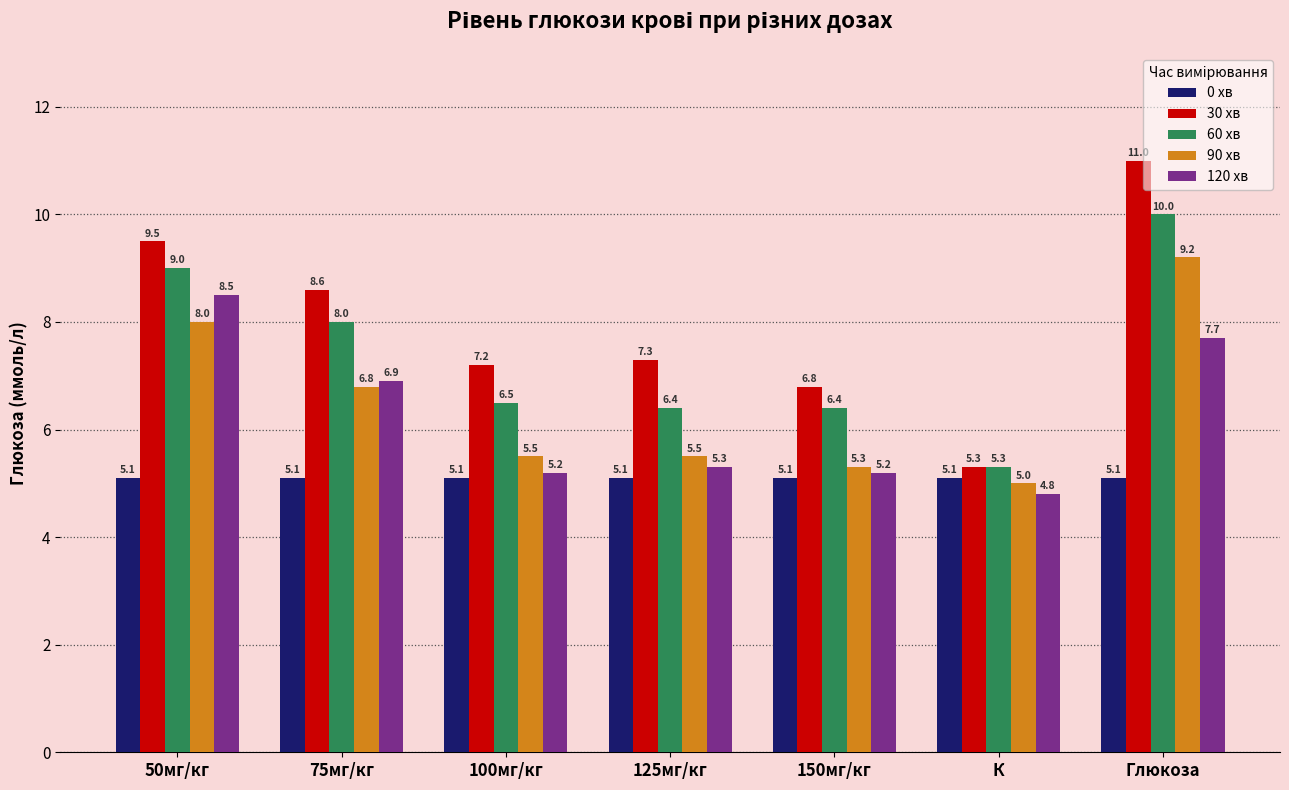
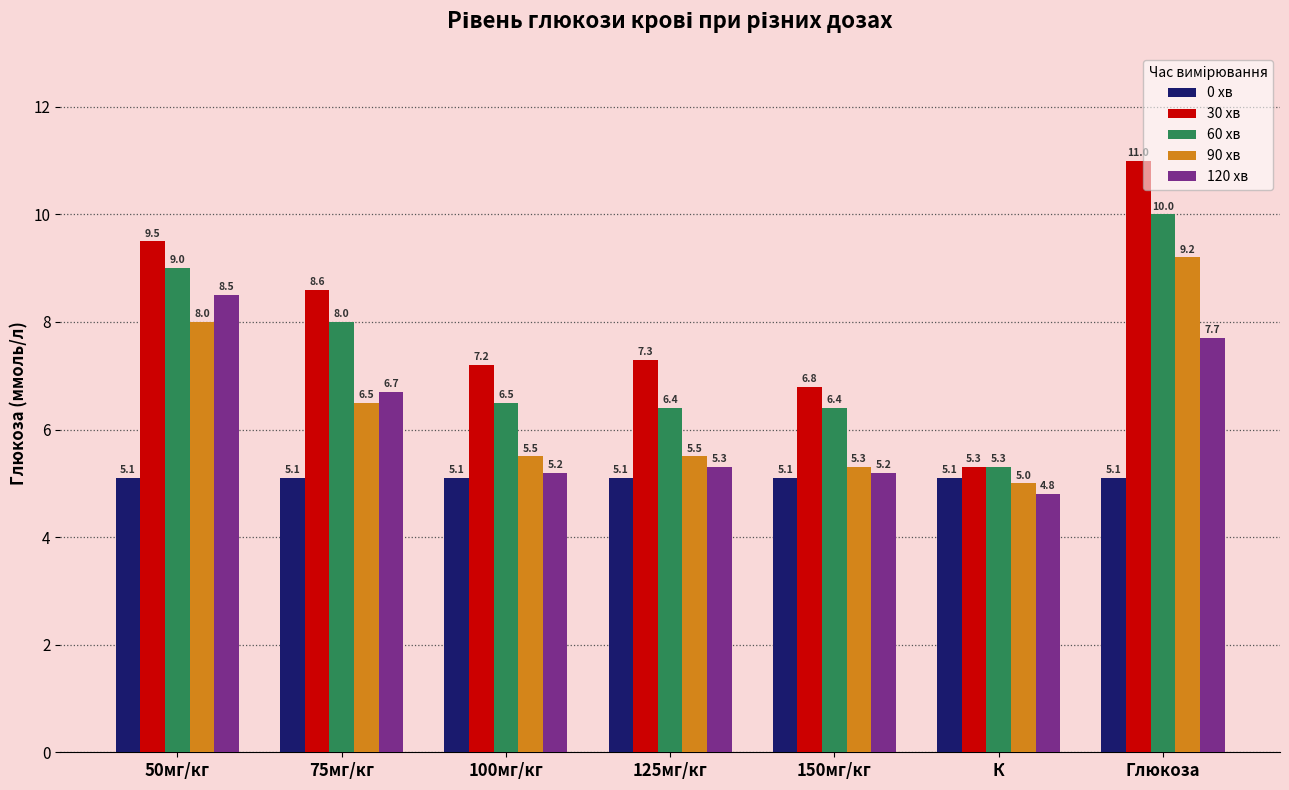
90 хв, 75мг/кг: 6.8 -> 6.5
120 хв, 75мг/кг: 6.9 -> 6.7
